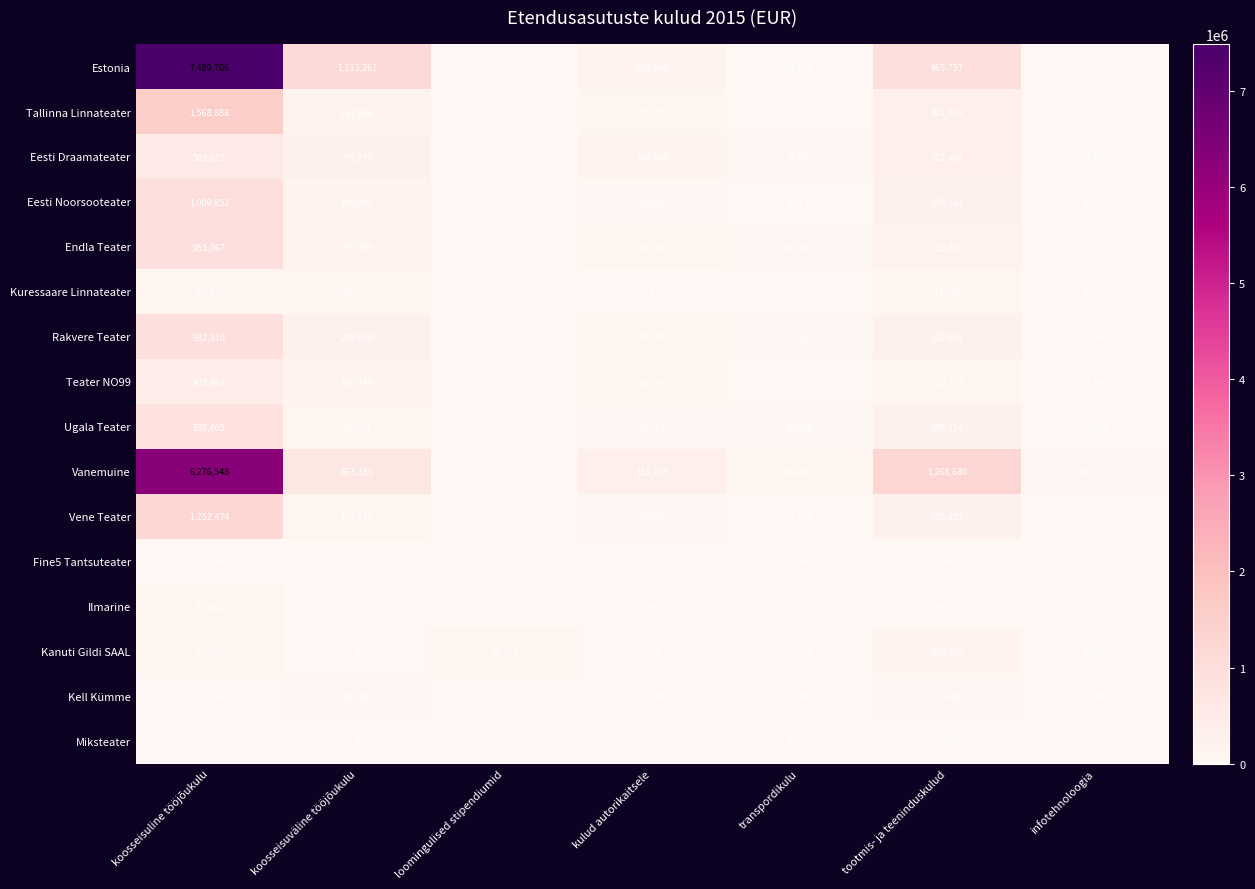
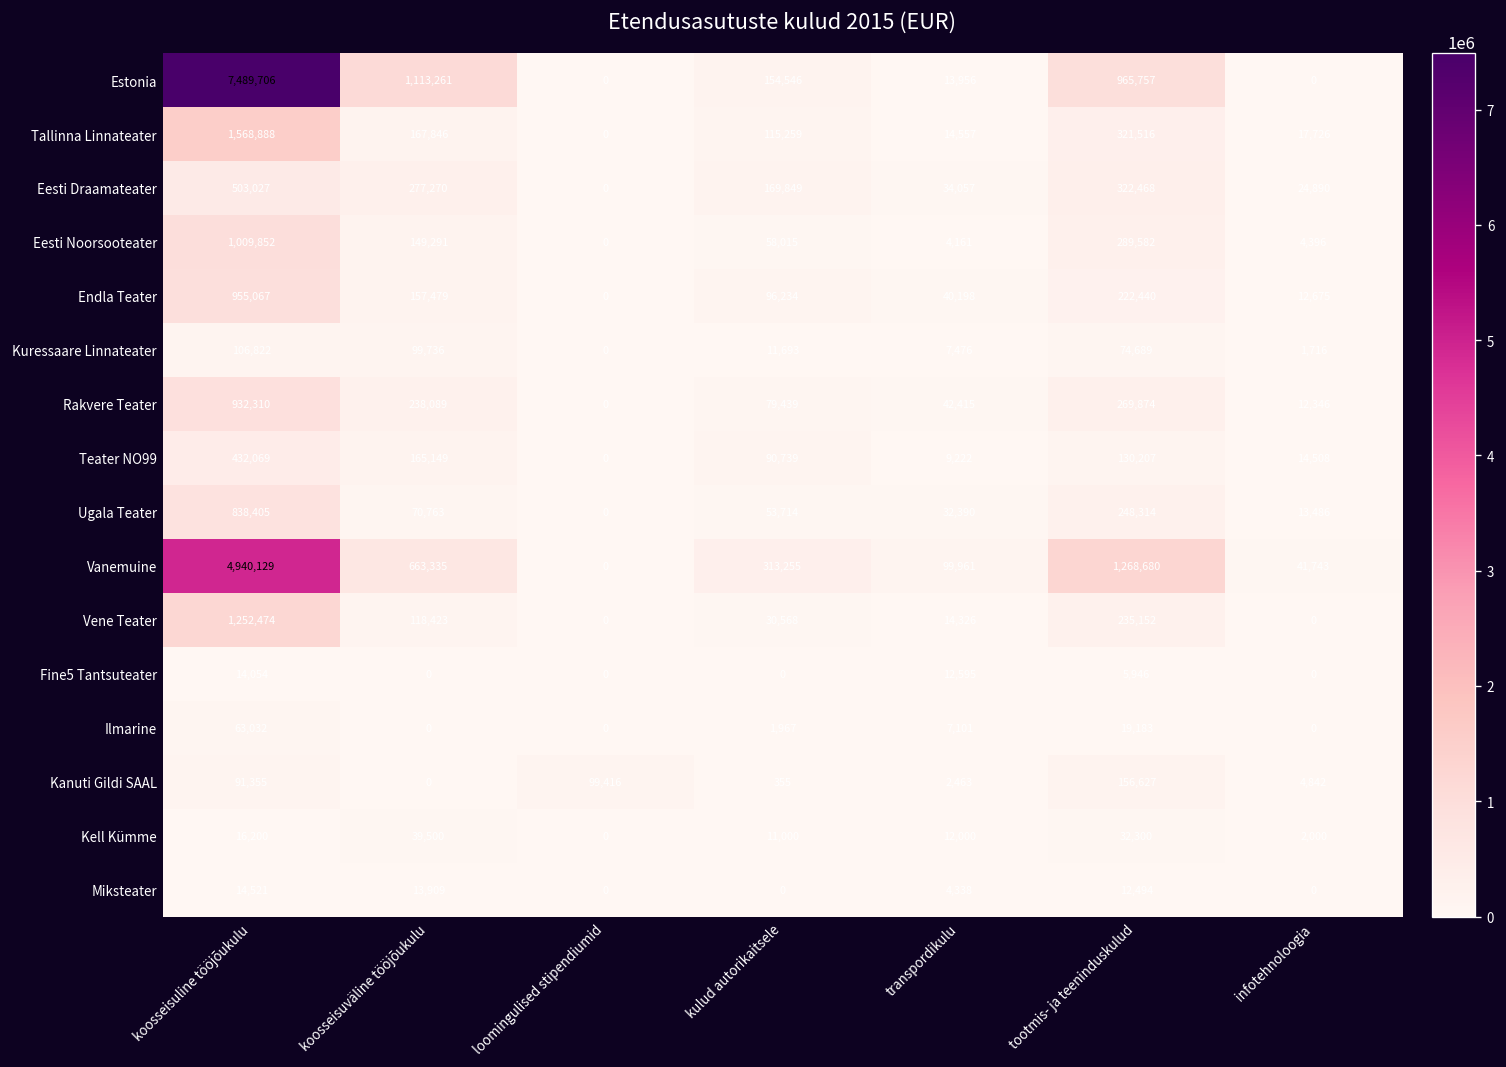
Vanemuine, koosseisuline tööjõukulu: 6,276,548 -> 4,940,129
